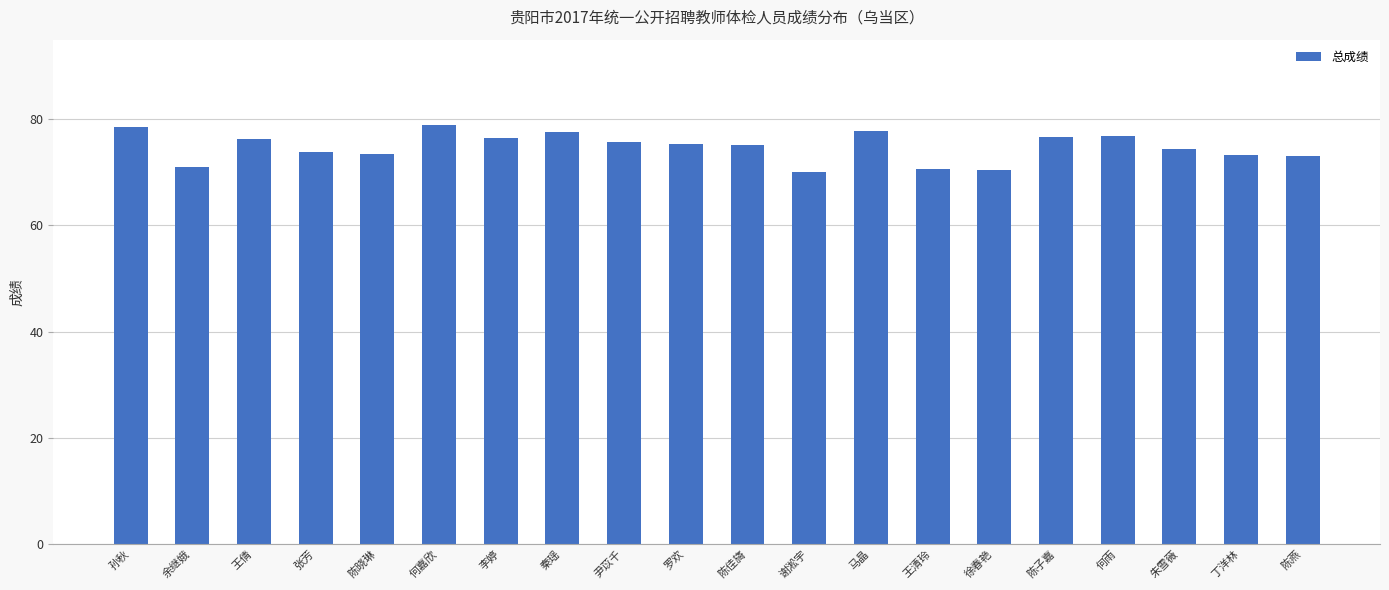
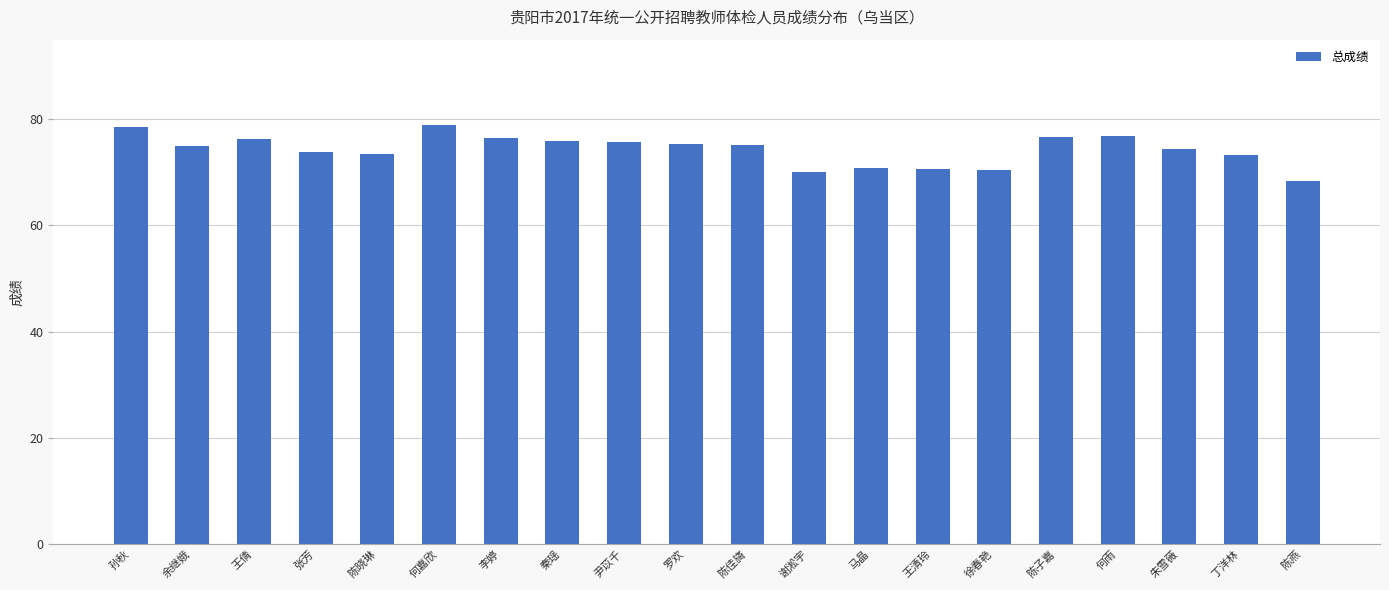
余继娥: 71 -> 75
秦瑶: 78 -> 76
马晶: 78 -> 71
陈燕: 73 -> 68
